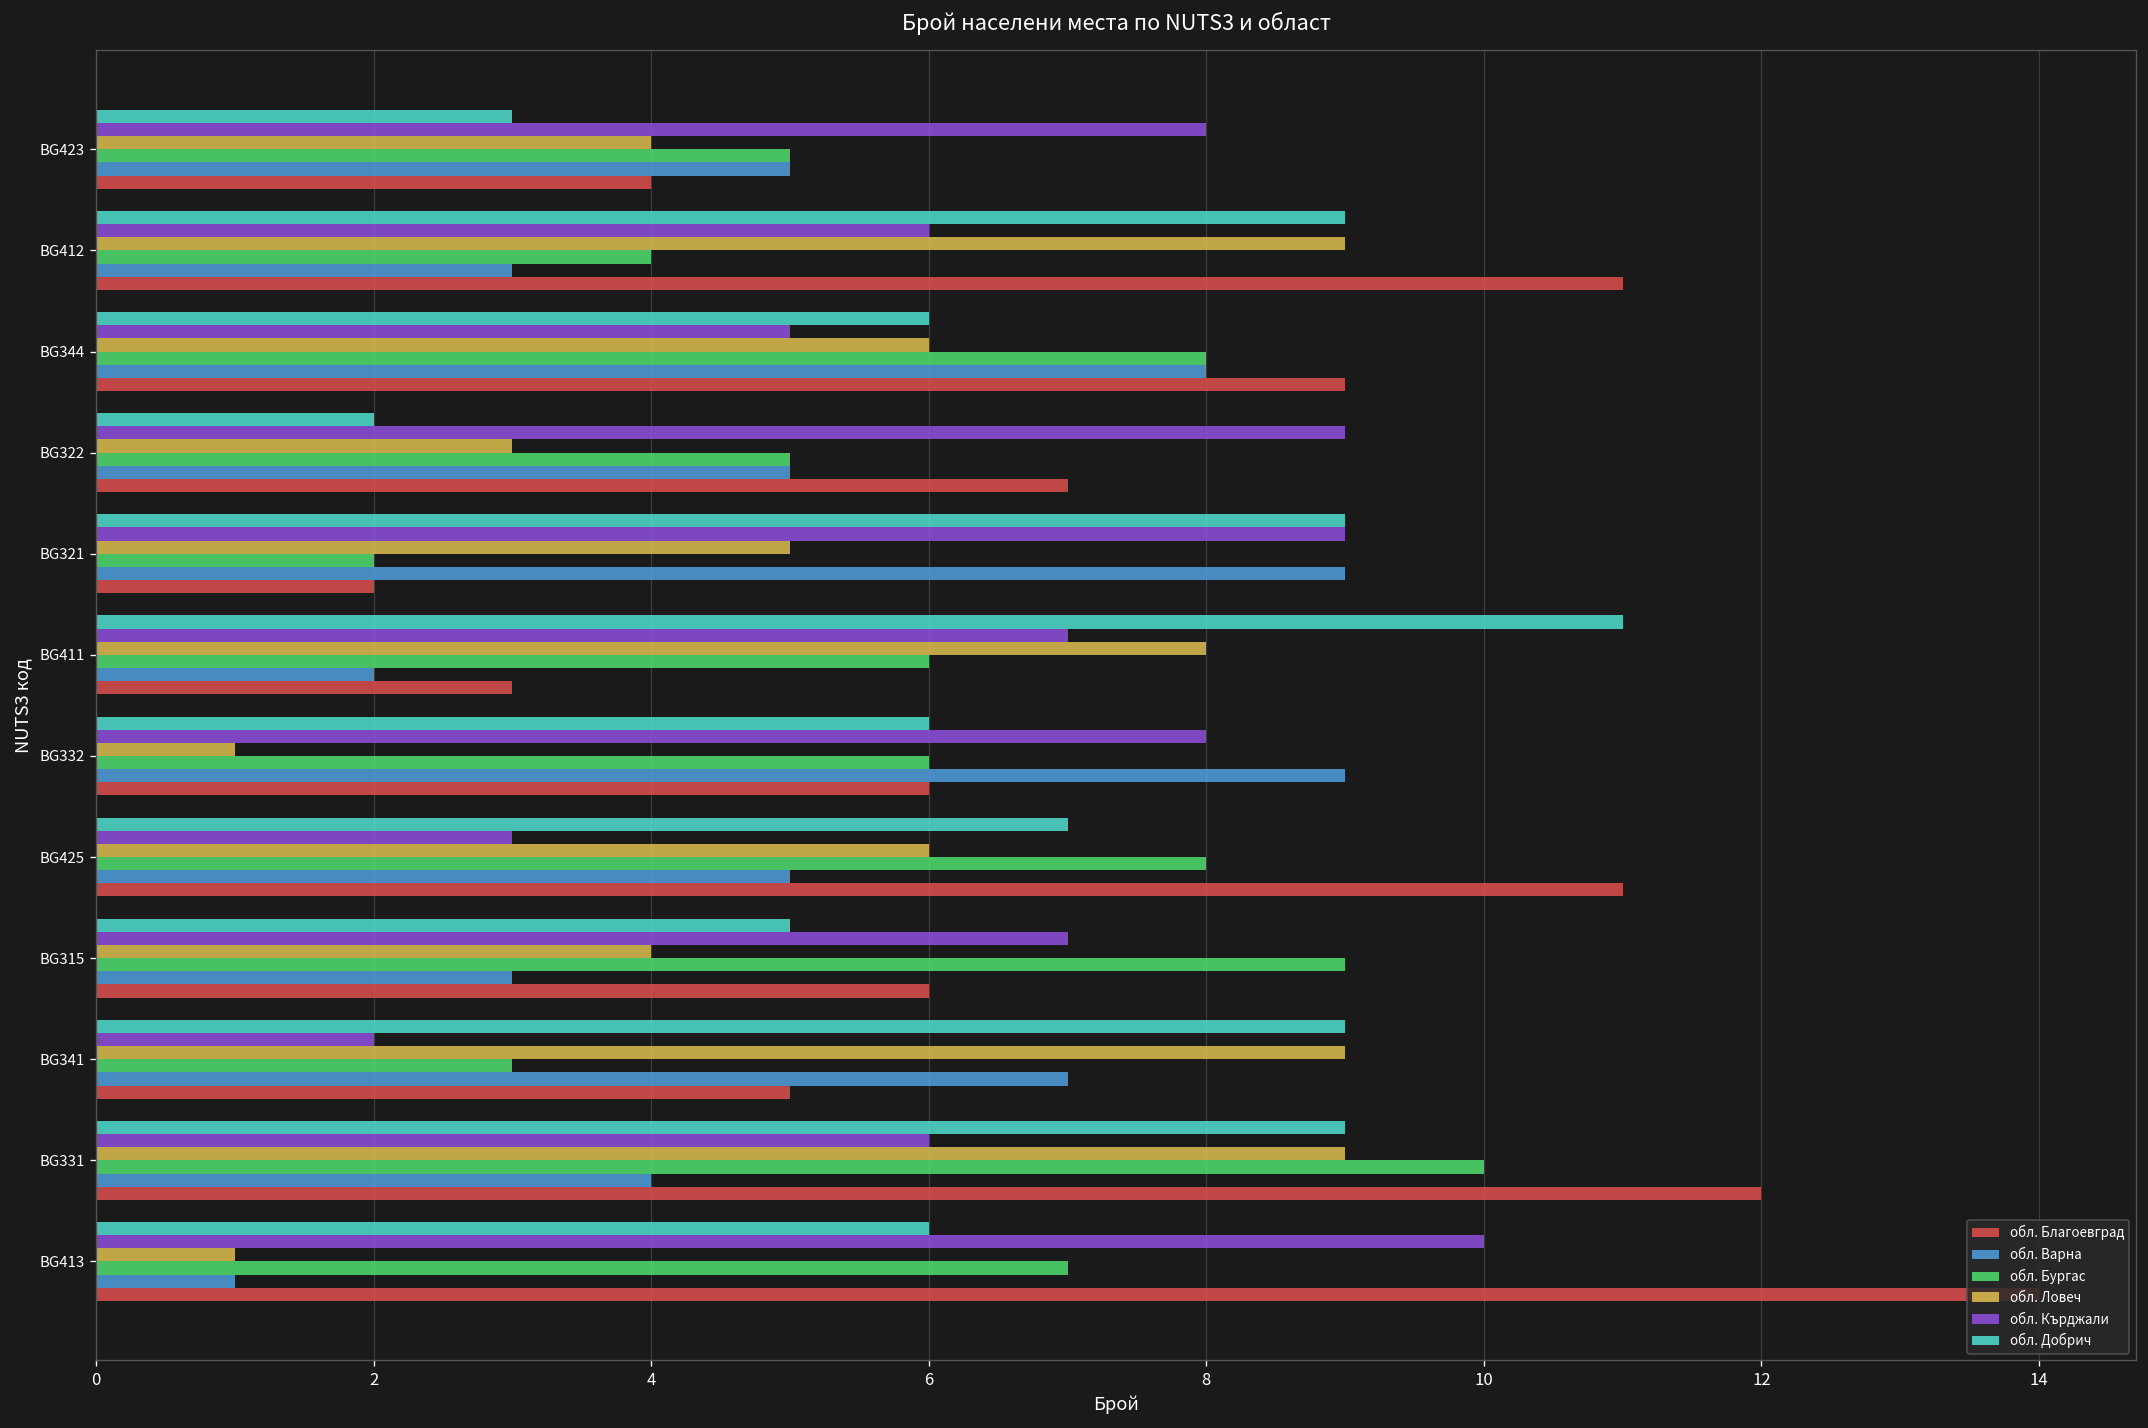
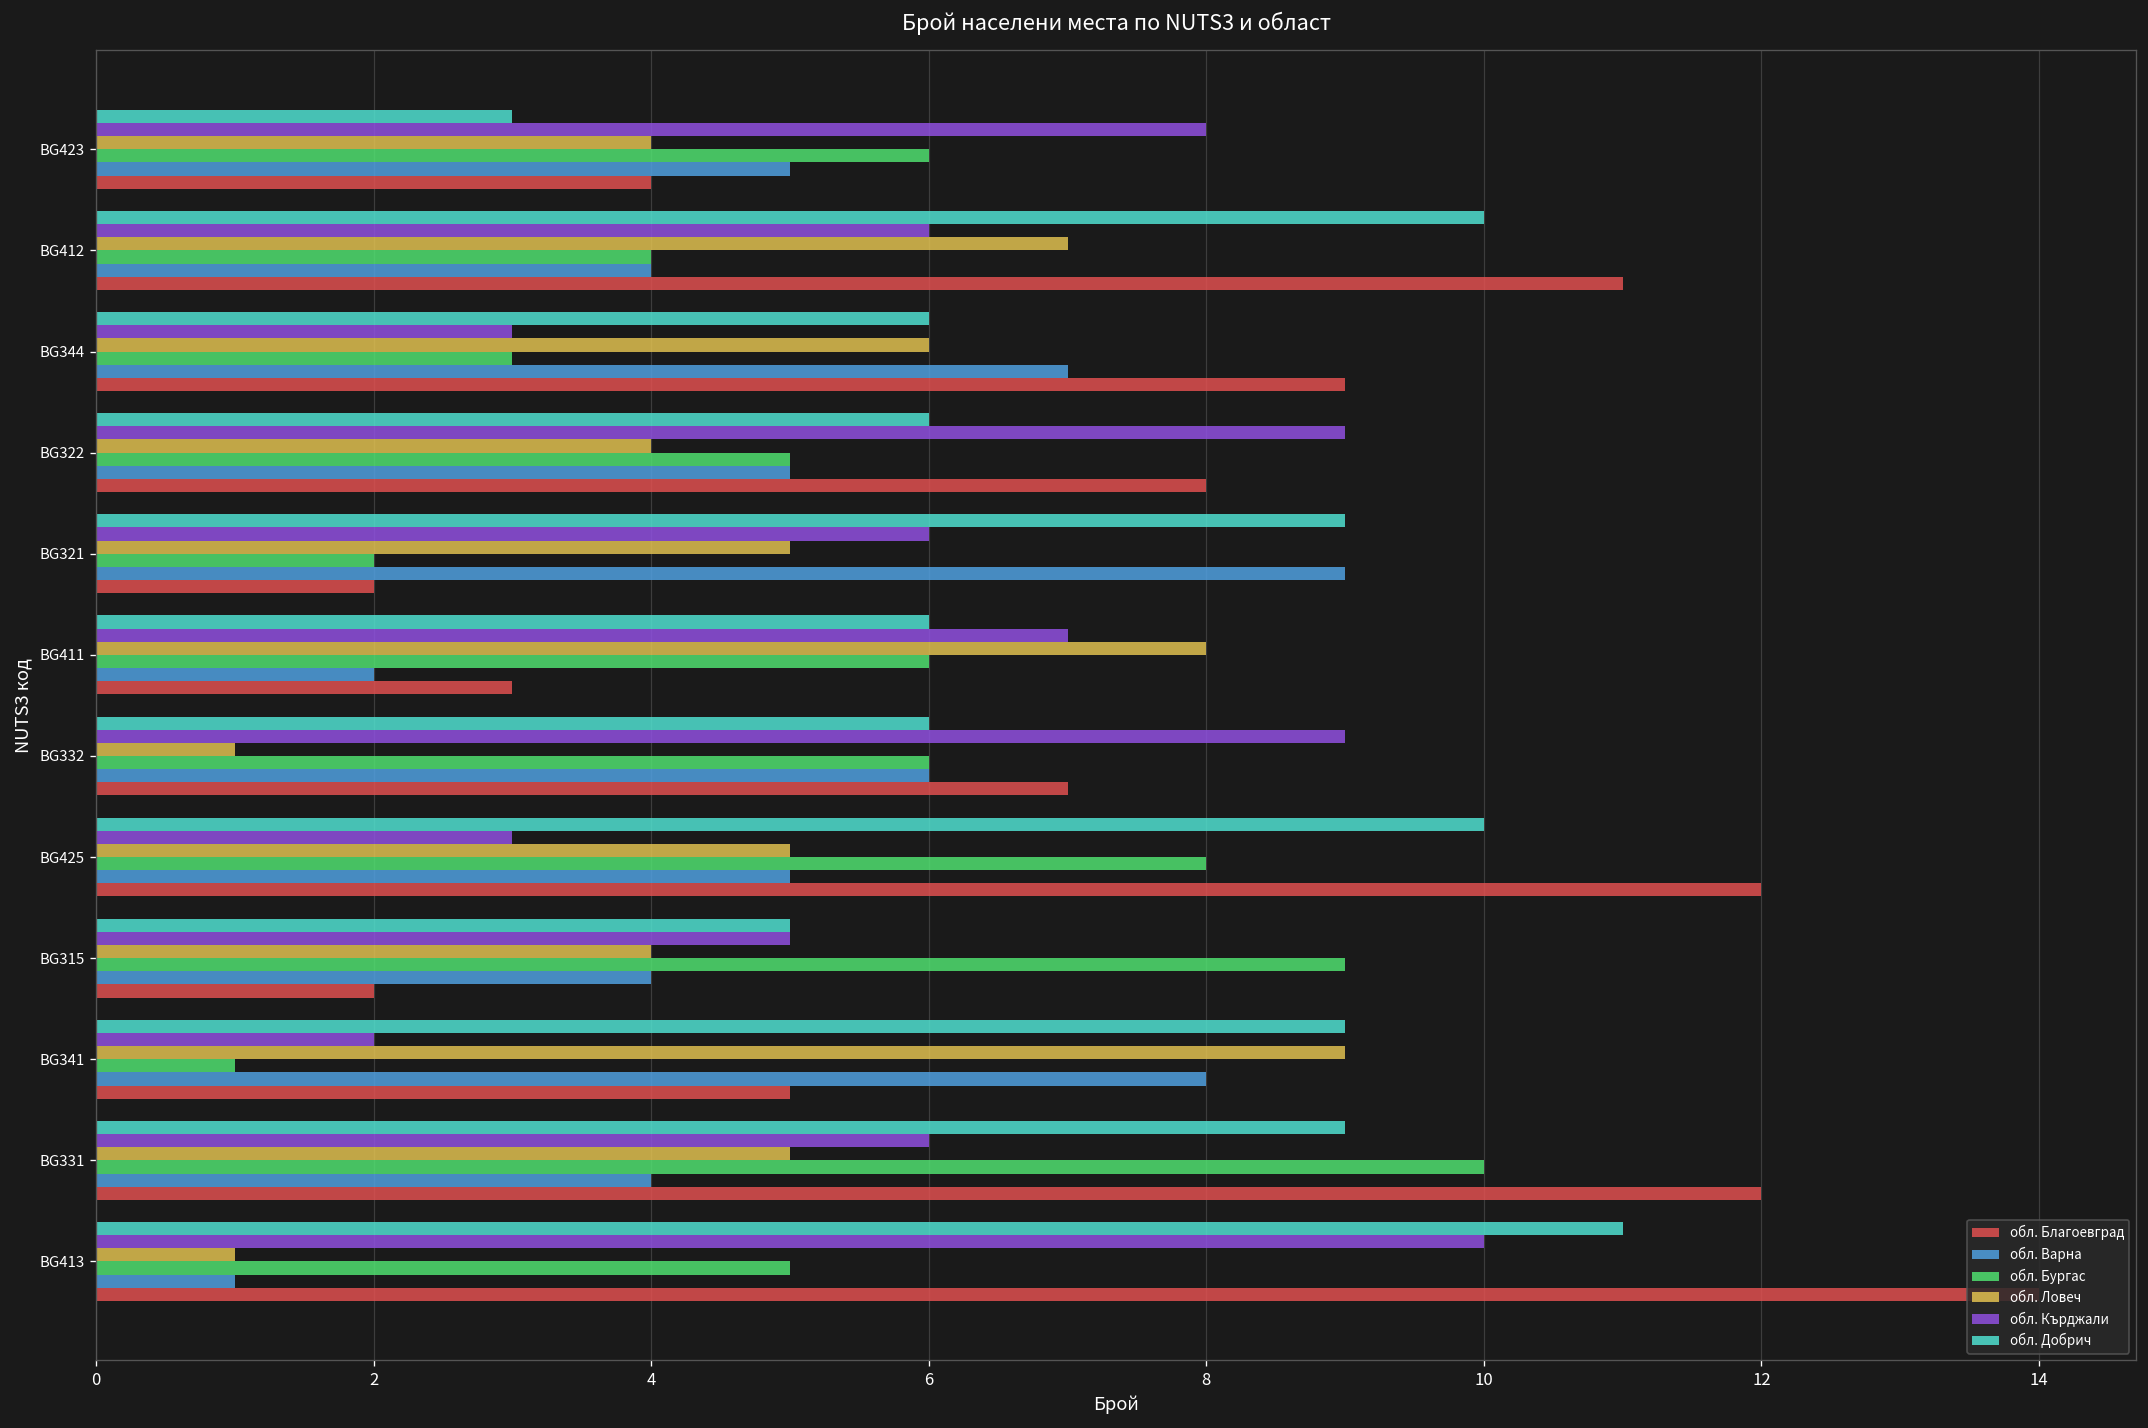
обл. Бургас, BG423: 5 -> 6
обл. Добрич, BG412: 9 -> 10
обл. Ловеч, BG412: 9 -> 7
обл. Варна, BG412: 3 -> 4
обл. Кърджали, BG344: 5 -> 3
обл. Бургас, BG344: 8 -> 3
обл. Варна, BG344: 8 -> 7
обл. Добрич, BG322: 2 -> 6
обл. Ловеч, BG322: 3 -> 4
обл. Благоевград, BG322: 7 -> 8
обл. Кърджали, BG321: 9 -> 6
обл. Добрич, BG411: 11 -> 6
обл. Кърджали, BG332: 8 -> 9
обл. Варна, BG332: 9 -> 6
обл. Благоевград, BG332: 6 -> 7
обл. Добрич, BG425: 7 -> 10
обл. Ловеч, BG425: 6 -> 5
обл. Благоевград, BG425: 11 -> 12
обл. Кърджали, BG315: 7 -> 5
обл. Варна, BG315: 3 -> 4
обл. Благоевград, BG315: 6 -> 2
обл. Бургас, BG341: 3 -> 1
обл. Варна, BG341: 7 -> 8
обл. Ловеч, BG331: 9 -> 5
обл. Добрич, BG413: 6 -> 11
обл. Бургас, BG413: 7 -> 5
